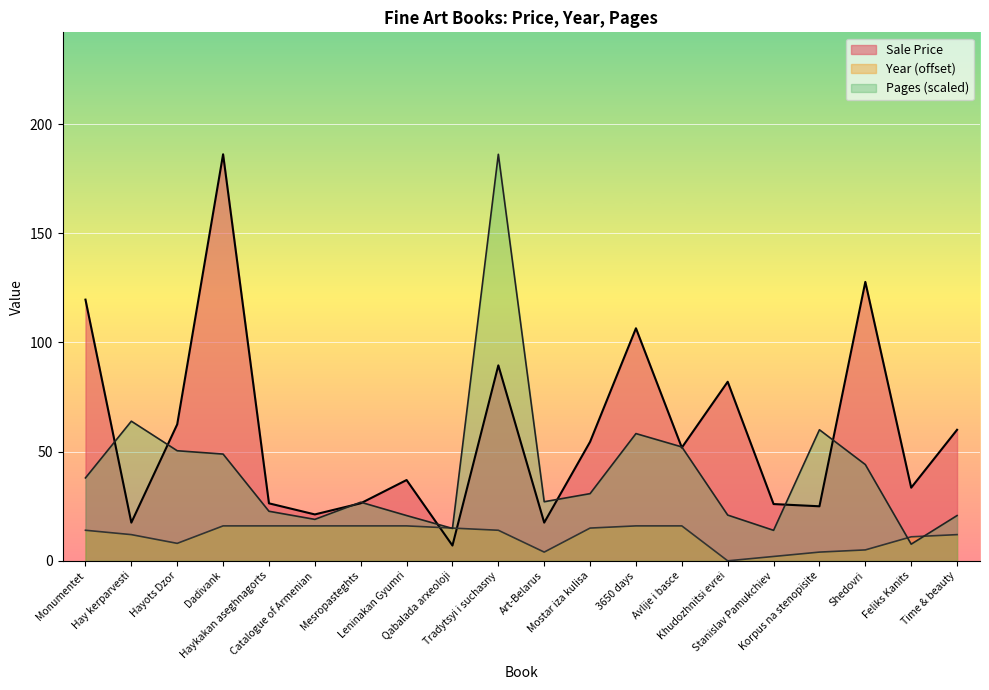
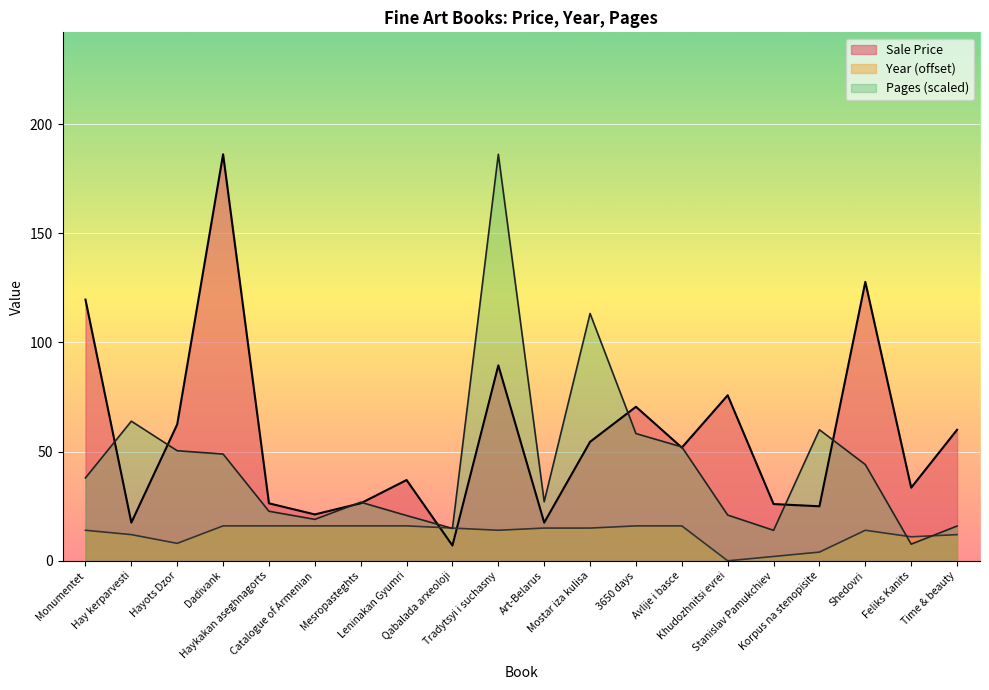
Year (offset), Art-Belarus: 4 -> 15
Pages (scaled), Mostar iza kulisa: 31 -> 113
Sale Price, 3650 days: 106 -> 71
Sale Price, Khudozhnitsi evrei: 82 -> 76
Year (offset), Shedovri: 5 -> 14
Pages (scaled), Time & beauty: 21 -> 16
